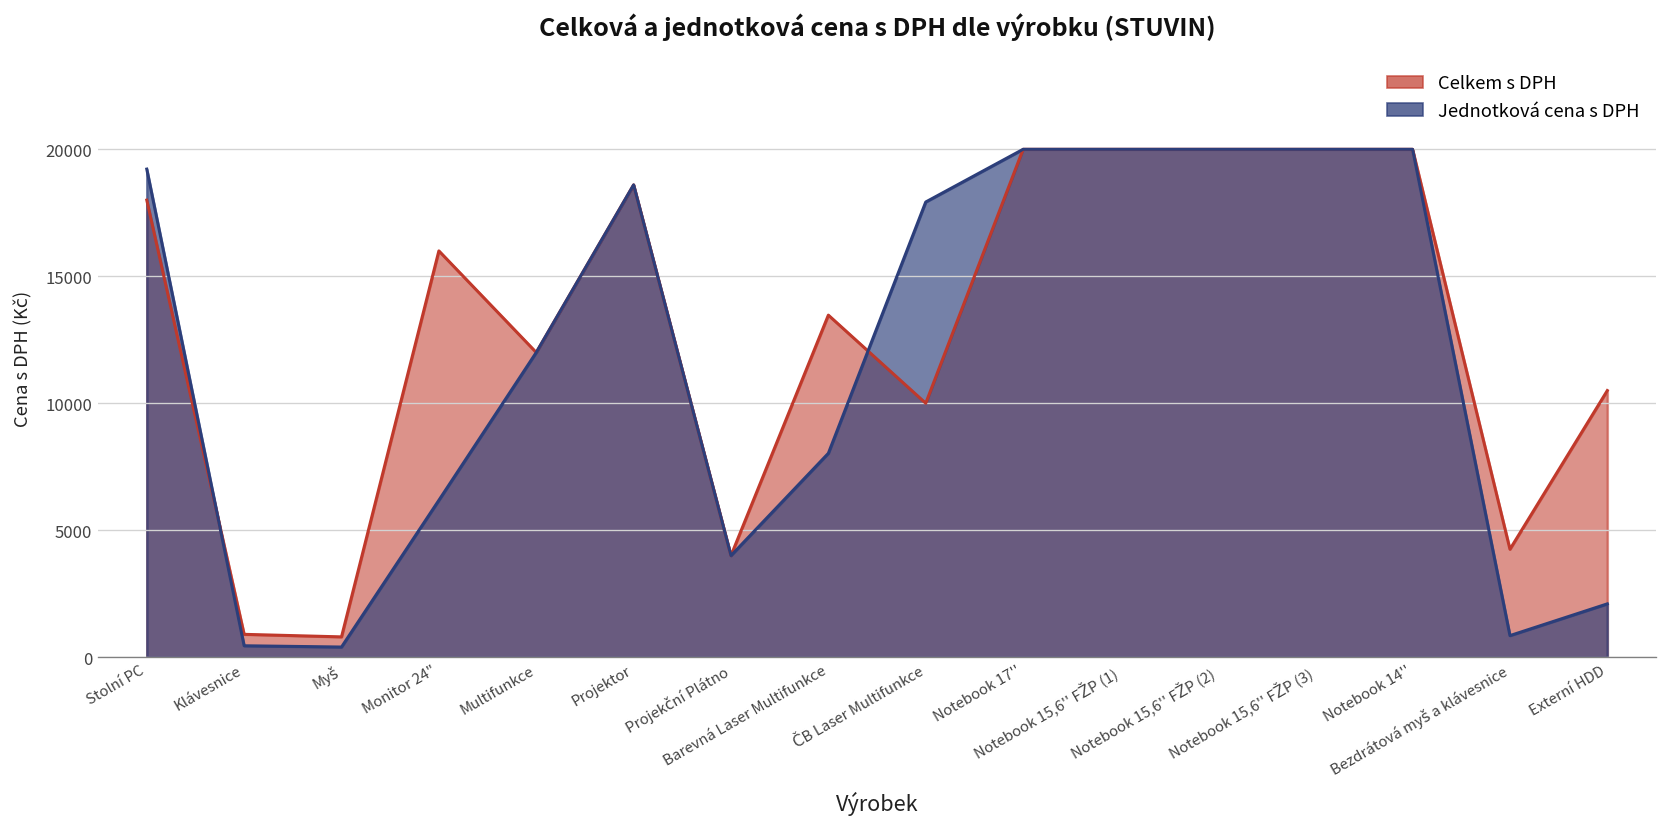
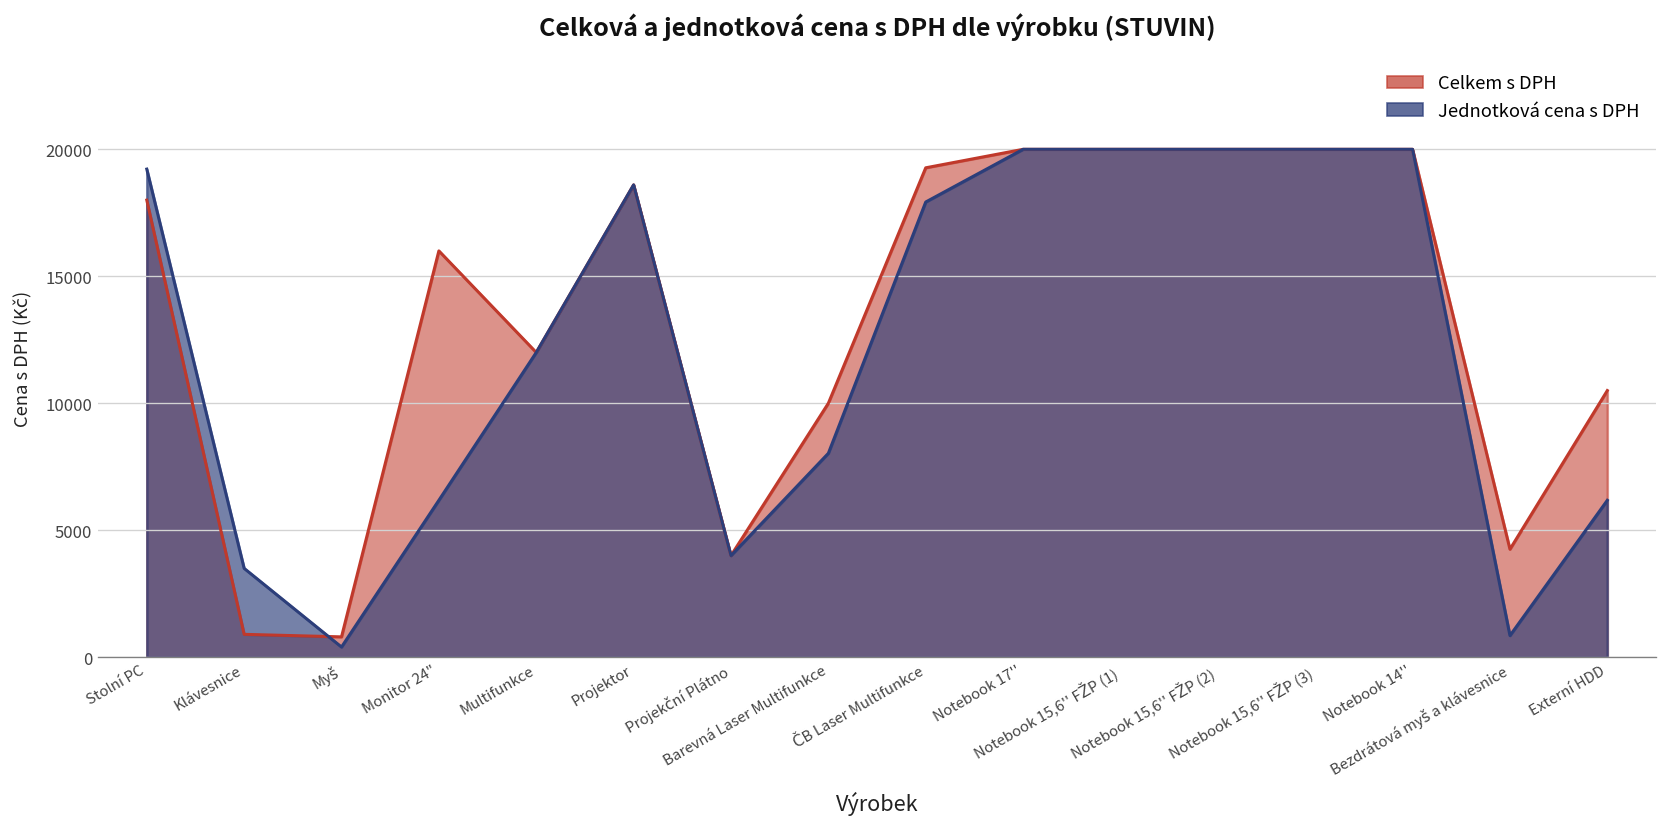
Jednotková cena s DPH, Klávesnice: 500 -> 3500
Celkem s DPH, Barevná Laser Multifunkce: 13500 -> 10000
Celkem s DPH, ČB Laser Multifunkce: 10000 -> 19300
Jednotková cena s DPH, Externí HDD: 2100 -> 6200
